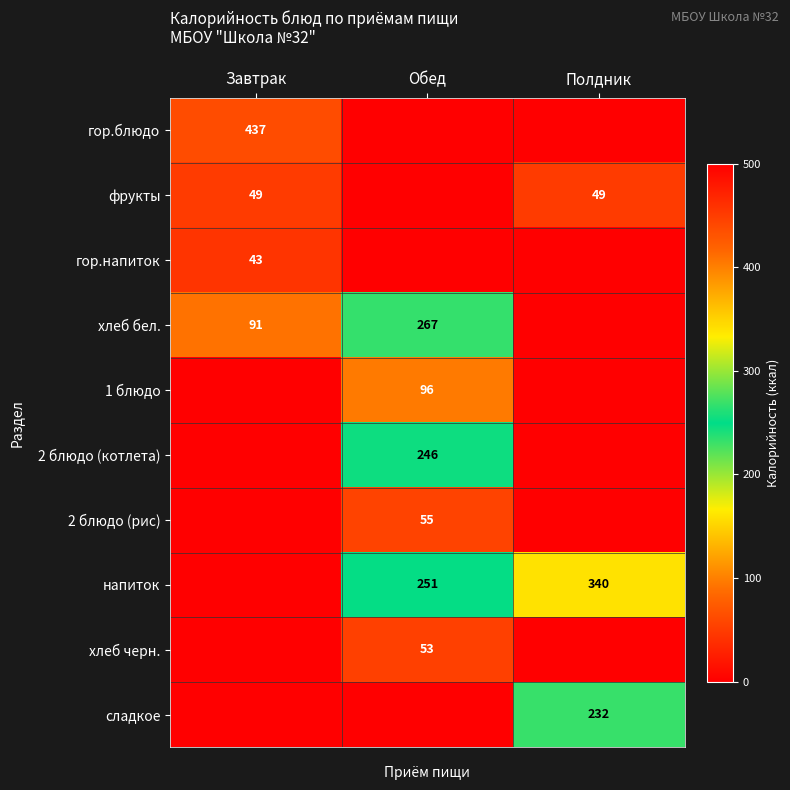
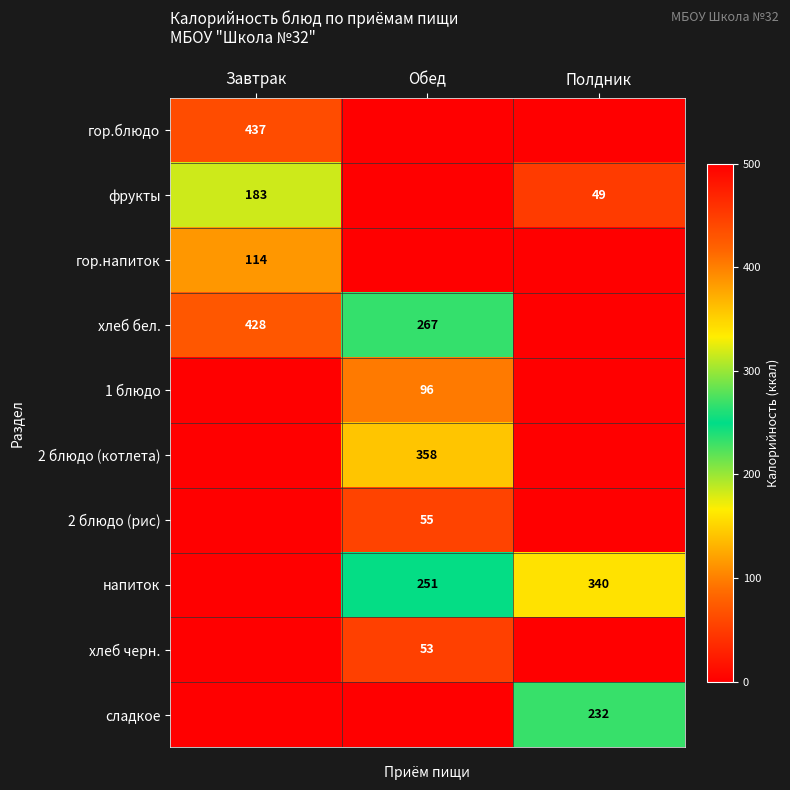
фрукты, Завтрак: 49 -> 183
гор.напиток, Завтрак: 43 -> 114
хлеб бел., Завтрак: 91 -> 428
2 блюдо (котлета), Обед: 246 -> 358
